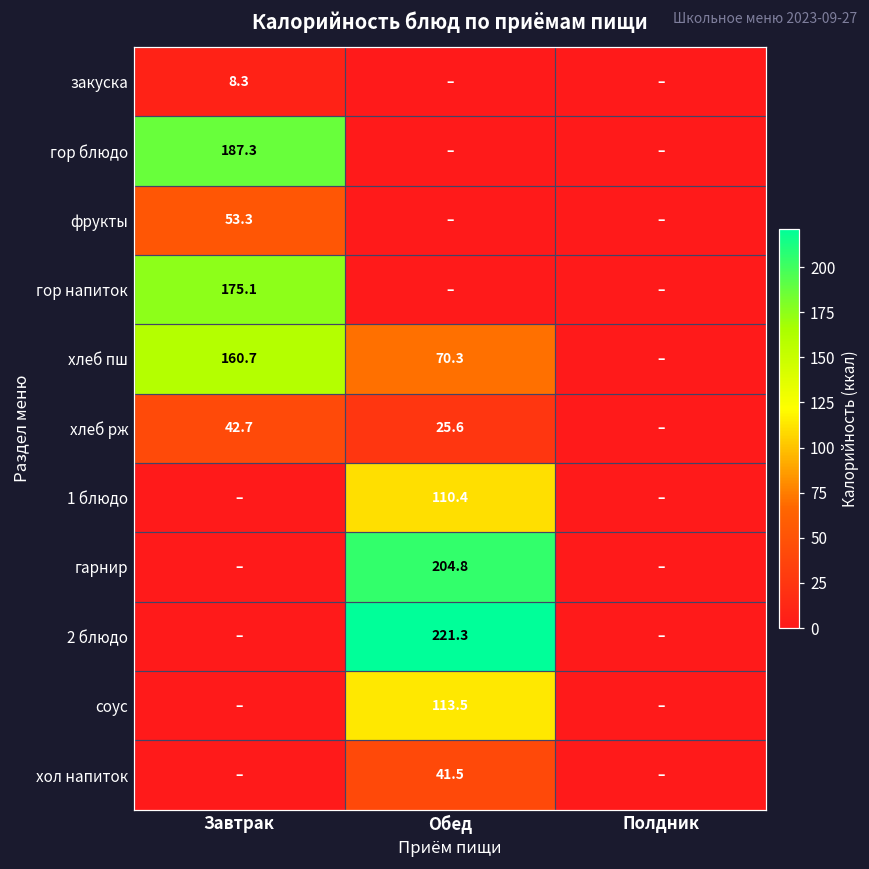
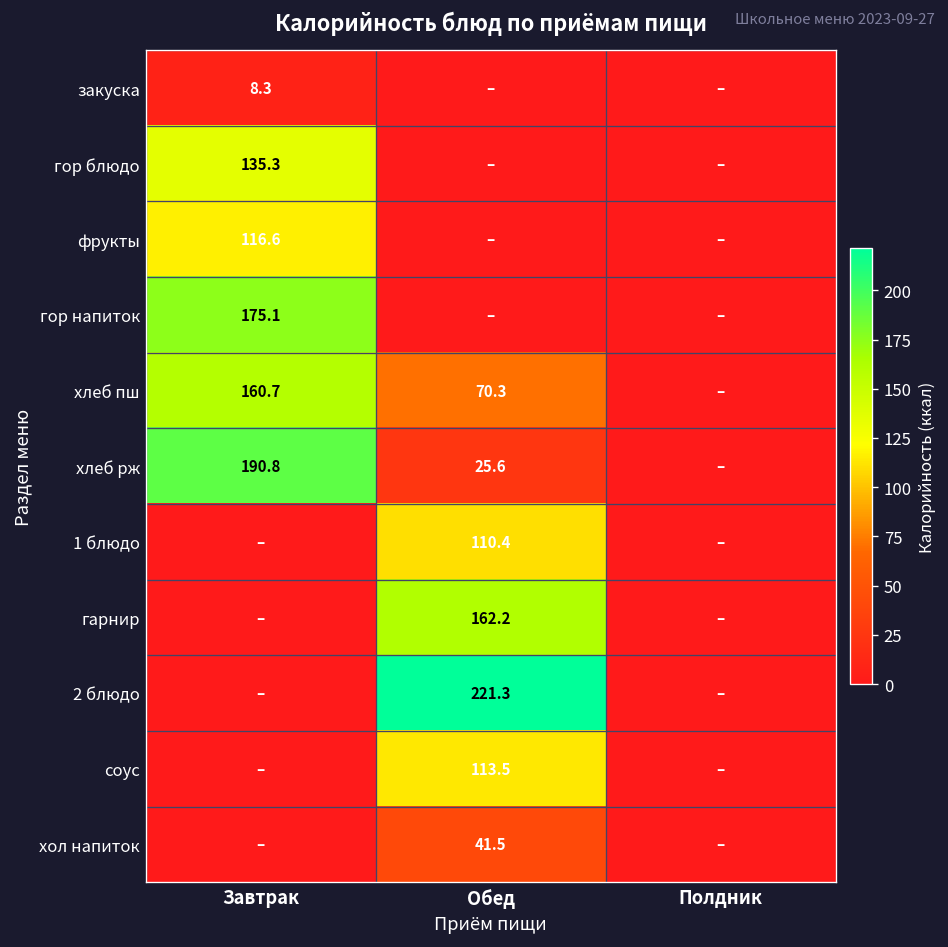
гор блюдо, Завтрак: 187.3 -> 135.3
фрукты, Завтрак: 53.3 -> 116.6
хлеб рж, Завтрак: 42.7 -> 190.8
гарнир, Обед: 204.8 -> 162.2
